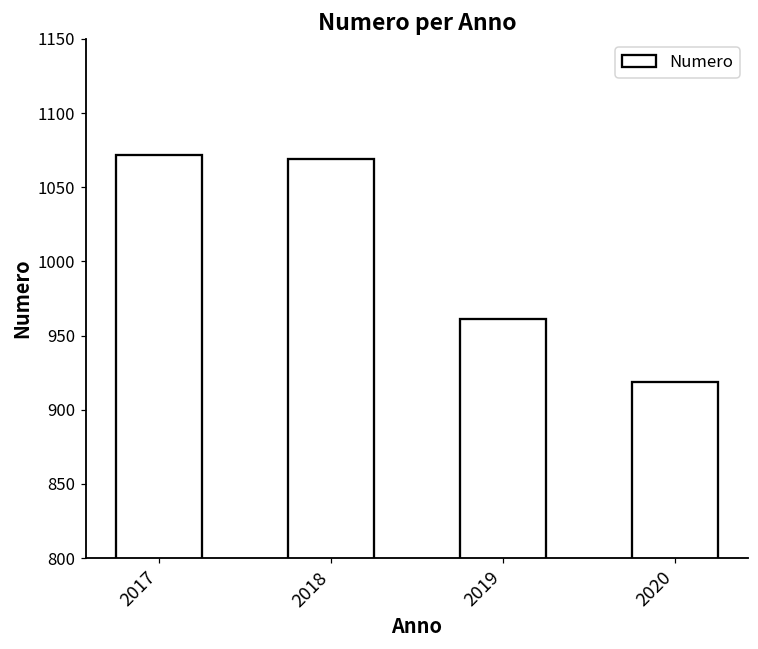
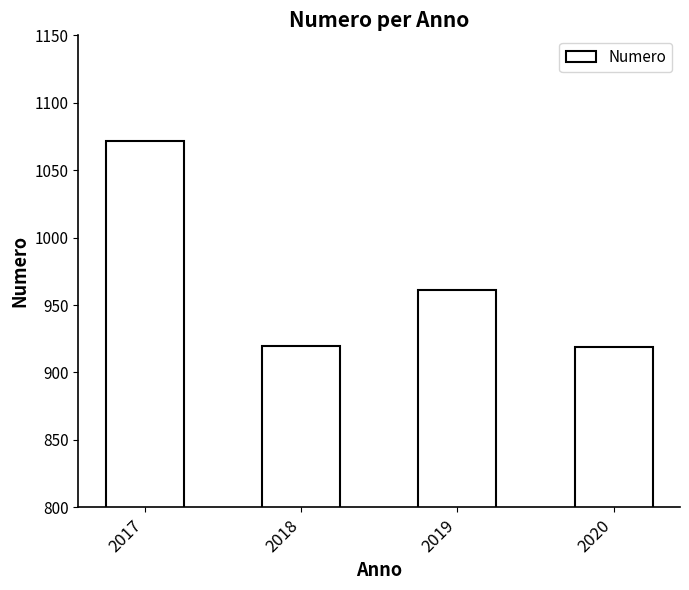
2018: 1069 -> 920
